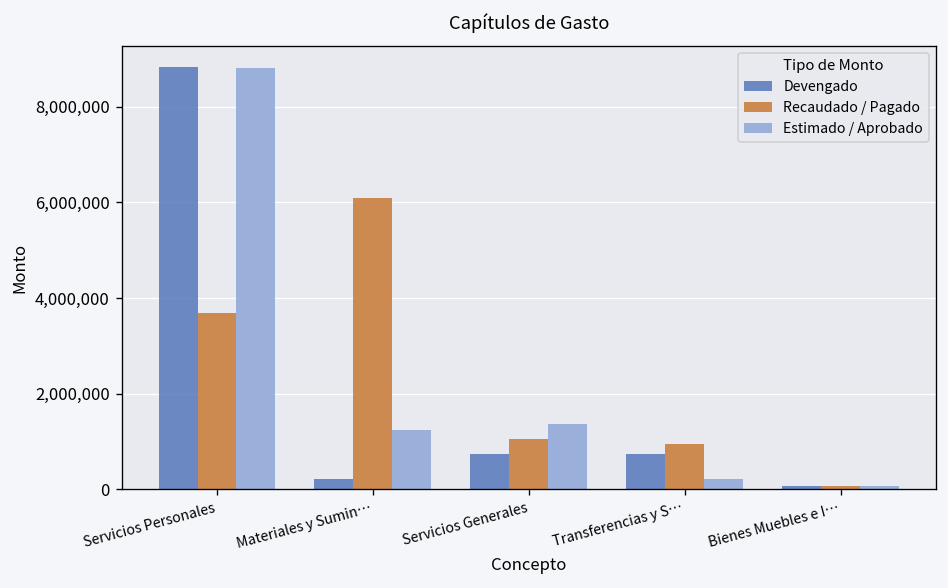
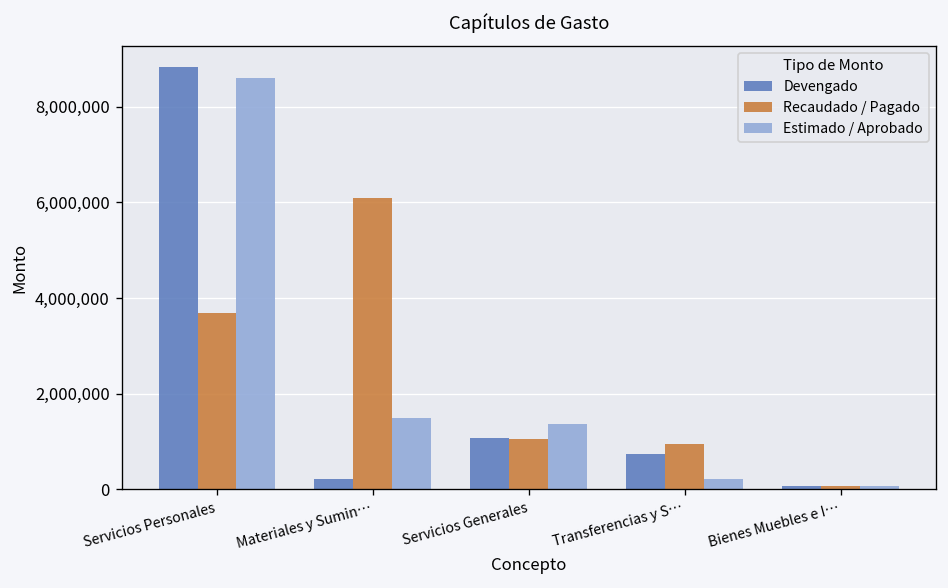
Estimado / Aprobado, Servicios Personales: 8,800,000 -> 8,600,000
Estimado / Aprobado, Materiales y Sumin…: 1,300,000 -> 1,500,000
Devengado, Servicios Generales: 700,000 -> 1,100,000
